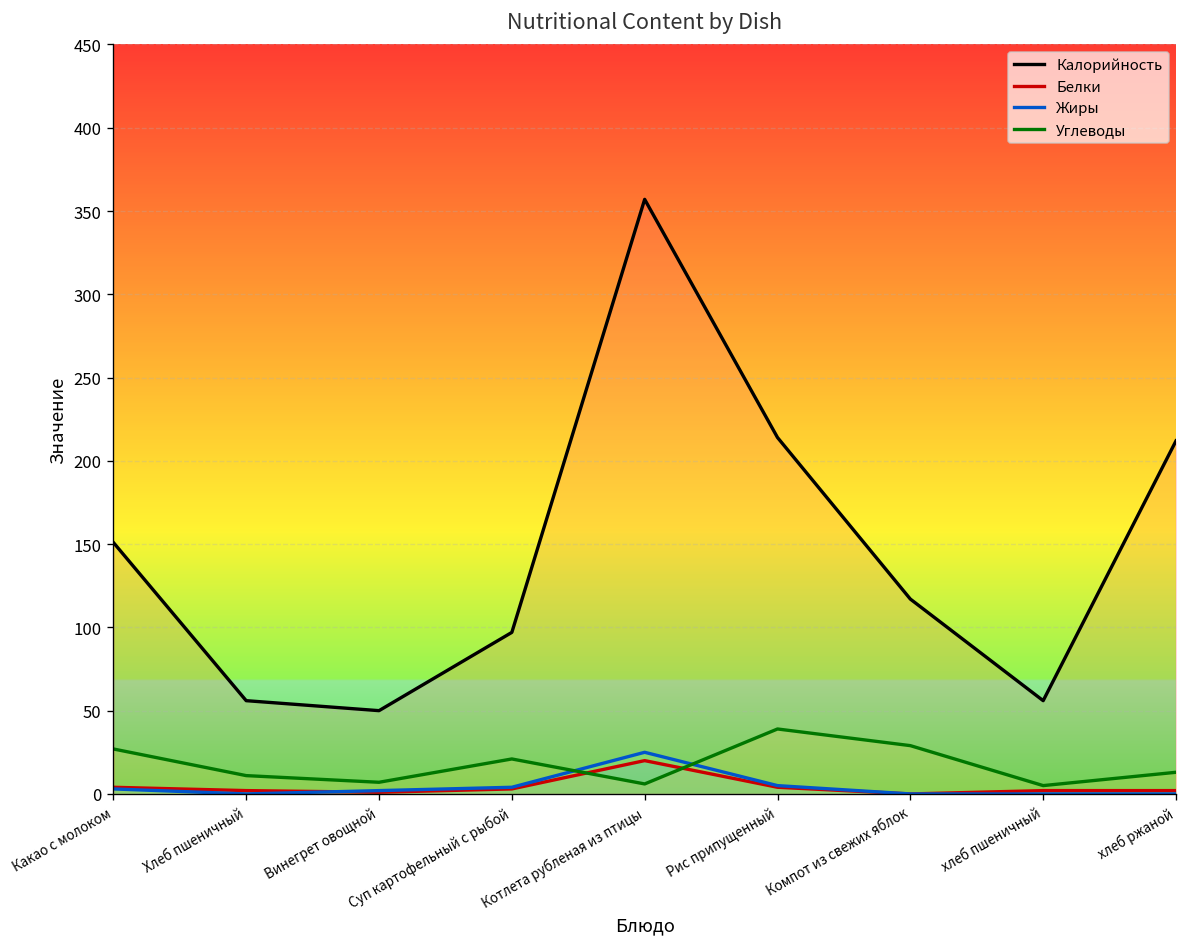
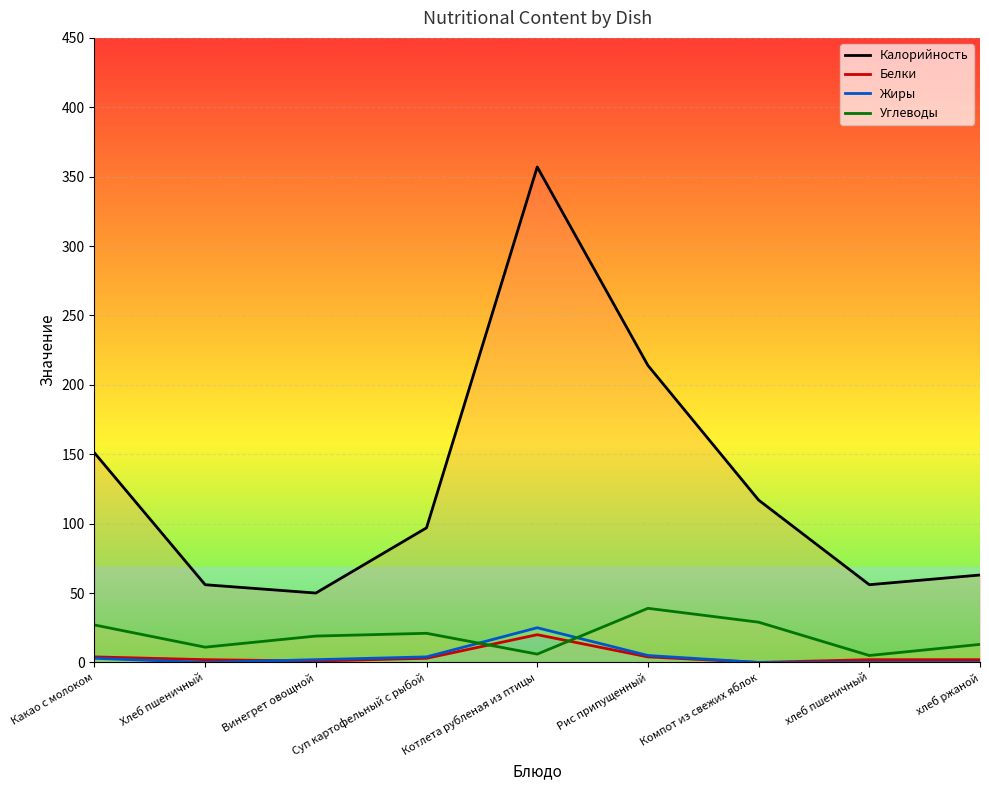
Углеводы, Винегрет овощной: 7 -> 19
Калорийность, хлеб ржаной: 212 -> 63
